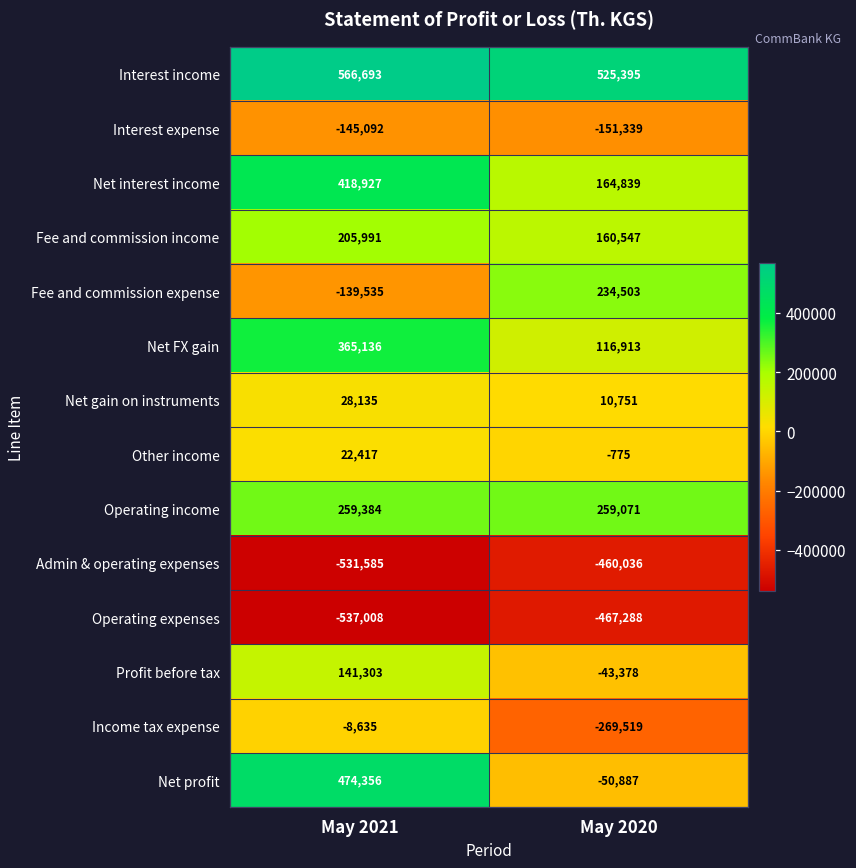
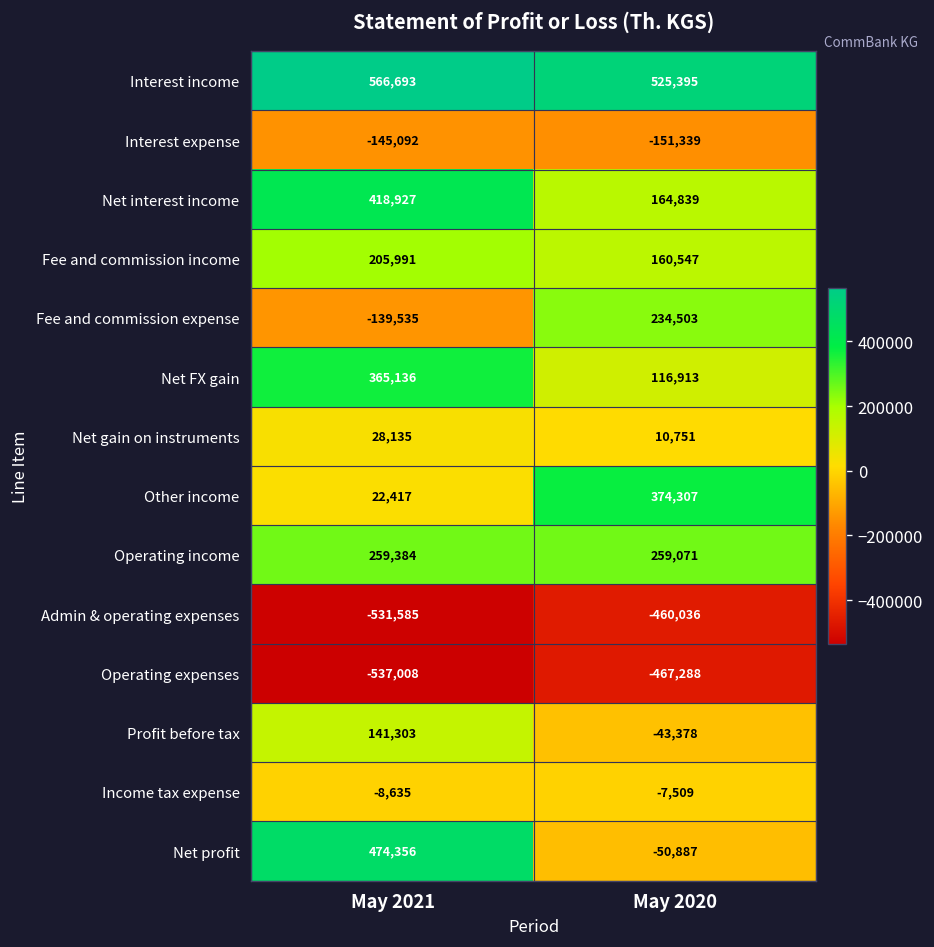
Other income, May 2020: -775 -> 374,307
Income tax expense, May 2020: -269,519 -> -7,509
